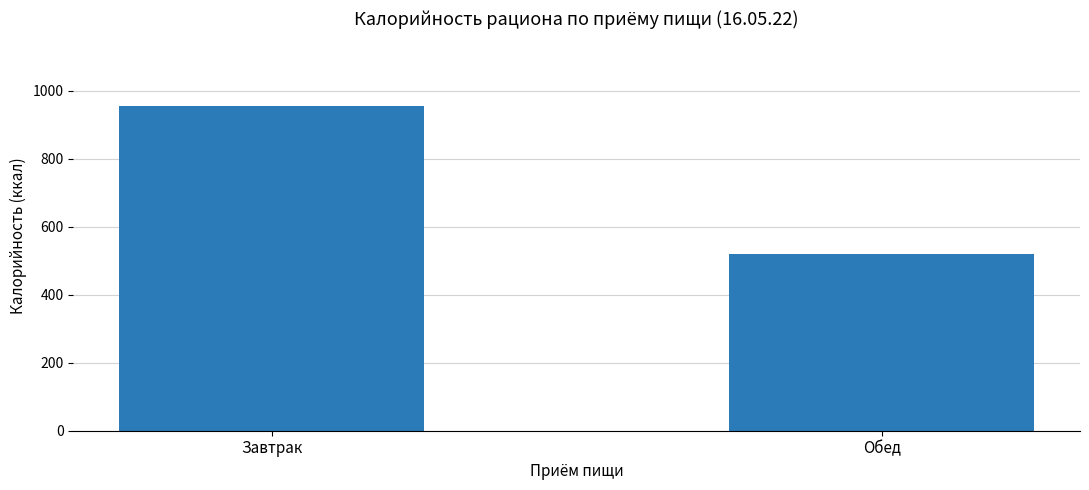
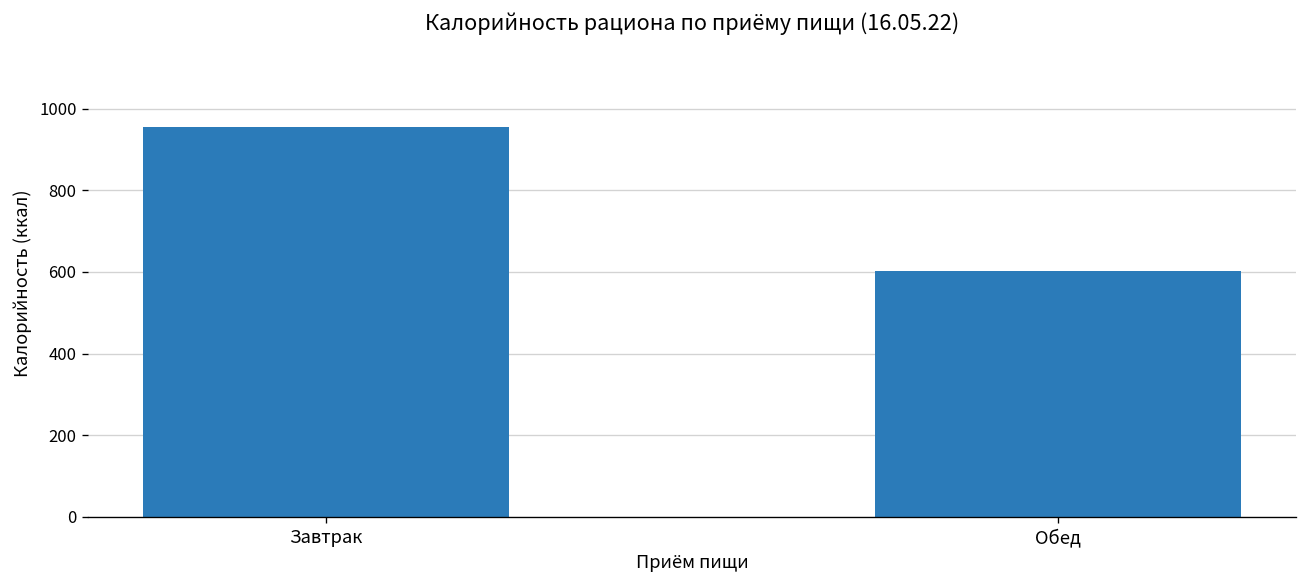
Обед: 520 -> 600
